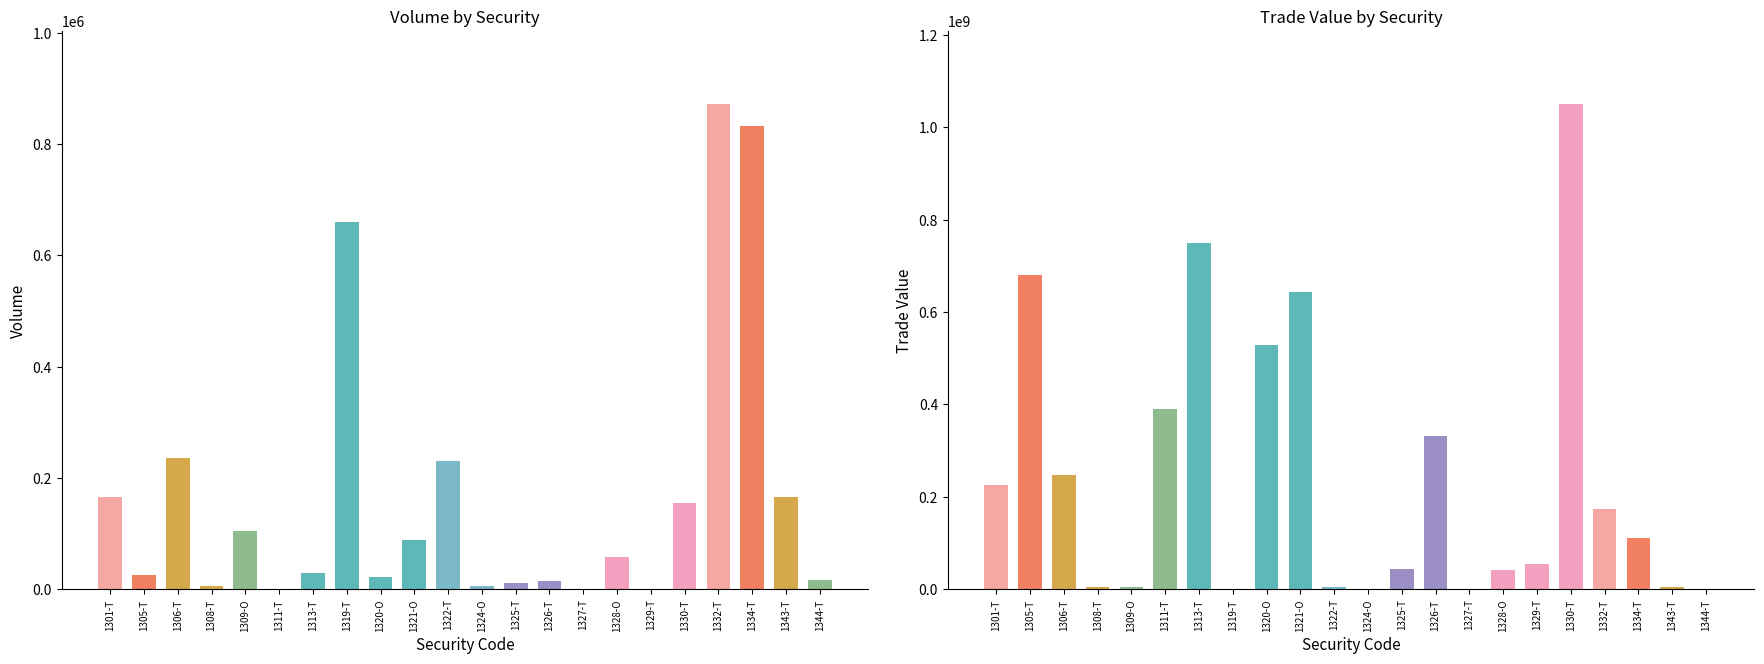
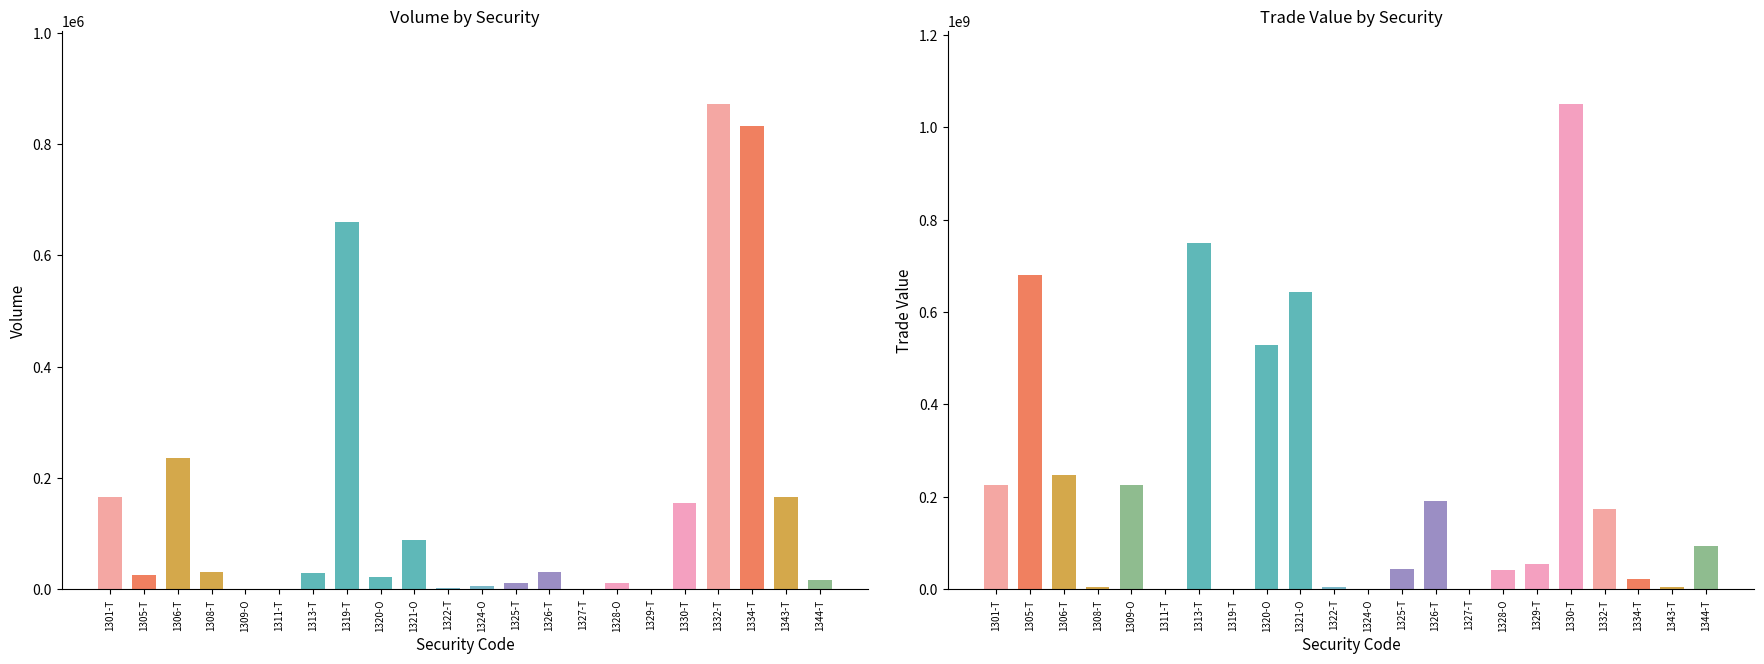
Volume by Security, 1308-T: 10000 -> 30000
Volume by Security, 1309-O: 100000 -> 0
Volume by Security, 1322-T: 230000 -> 0
Volume by Security, 1326-T: 20000 -> 30000
Volume by Security, 1328-O: 60000 -> 10000
Trade Value by Security, 1309-O: 0 -> 230000000
Trade Value by Security, 1311-T: 390000000 -> 0
Trade Value by Security, 1326-T: 330000000 -> 190000000
Trade Value by Security, 1334-T: 110000000 -> 20000000
Trade Value by Security, 1344-T: 0 -> 90000000
